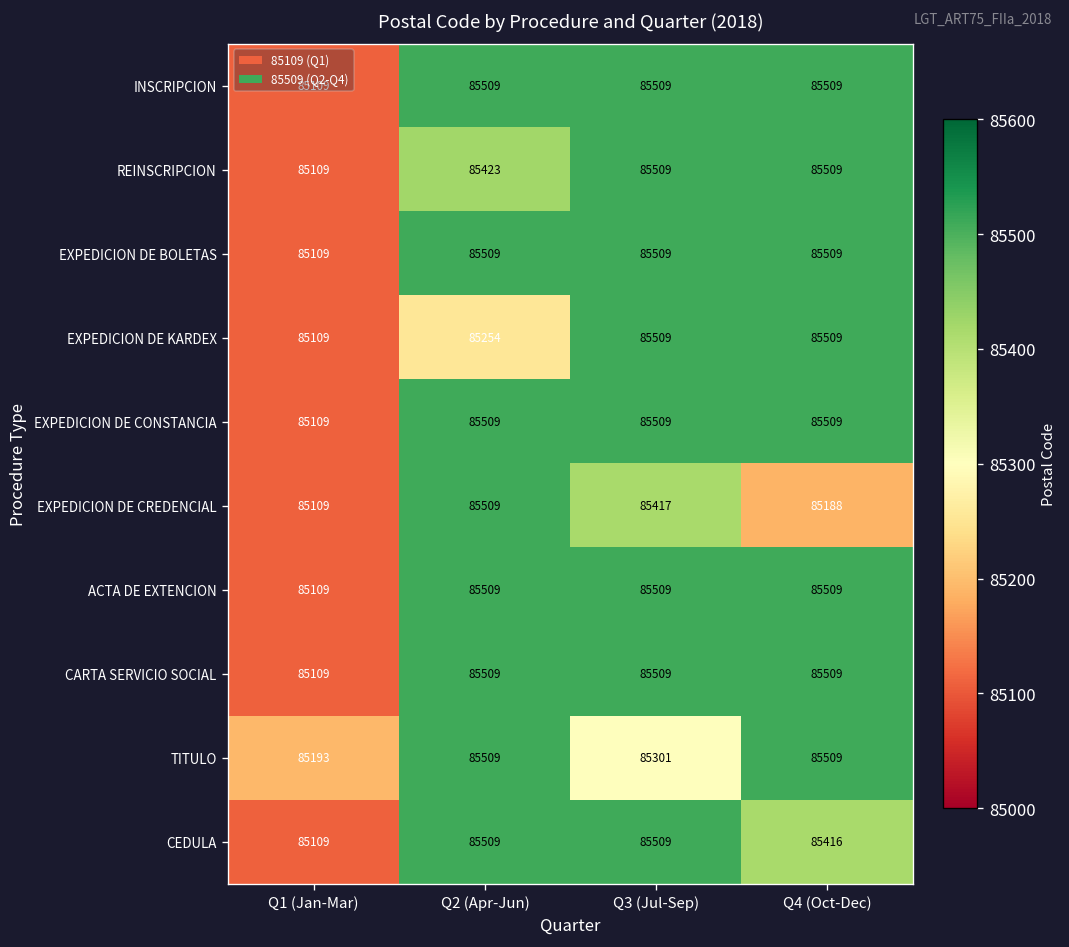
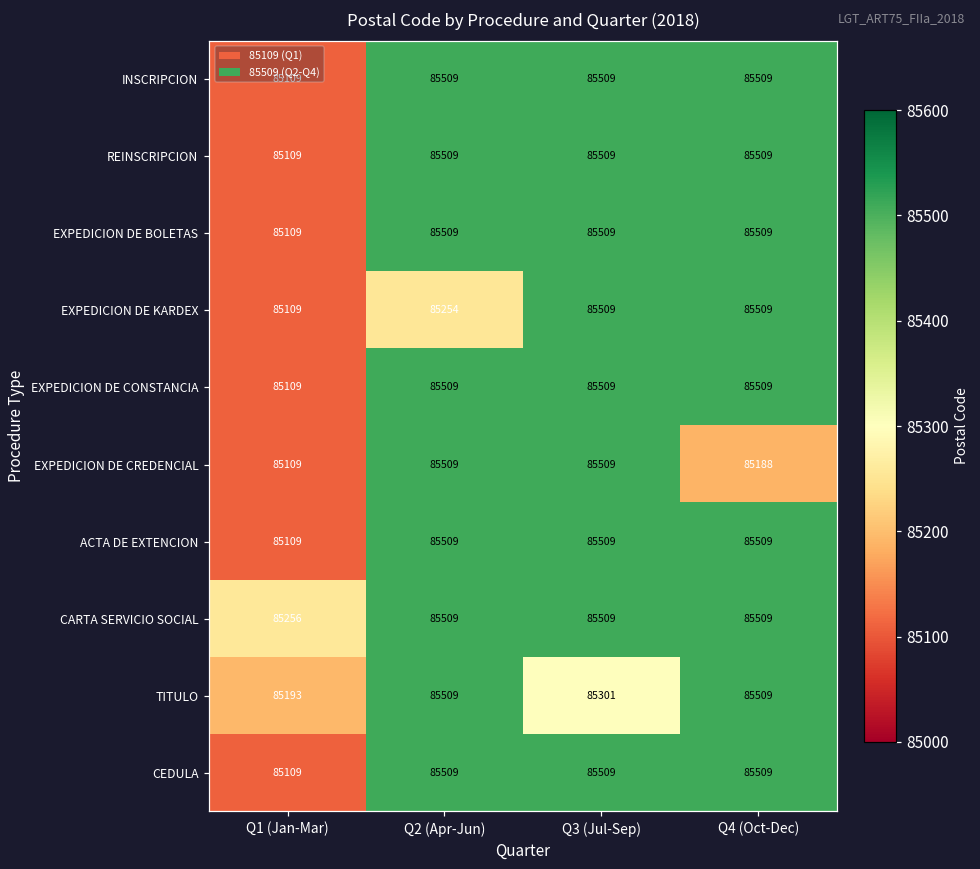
REINSCRIPCION, Q2 (Apr-Jun): 85423 -> 85509
EXPEDICION DE CREDENCIAL, Q3 (Jul-Sep): 85417 -> 85509
CARTA SERVICIO SOCIAL, Q1 (Jan-Mar): 85109 -> 85256
CEDULA, Q4 (Oct-Dec): 85416 -> 85509
